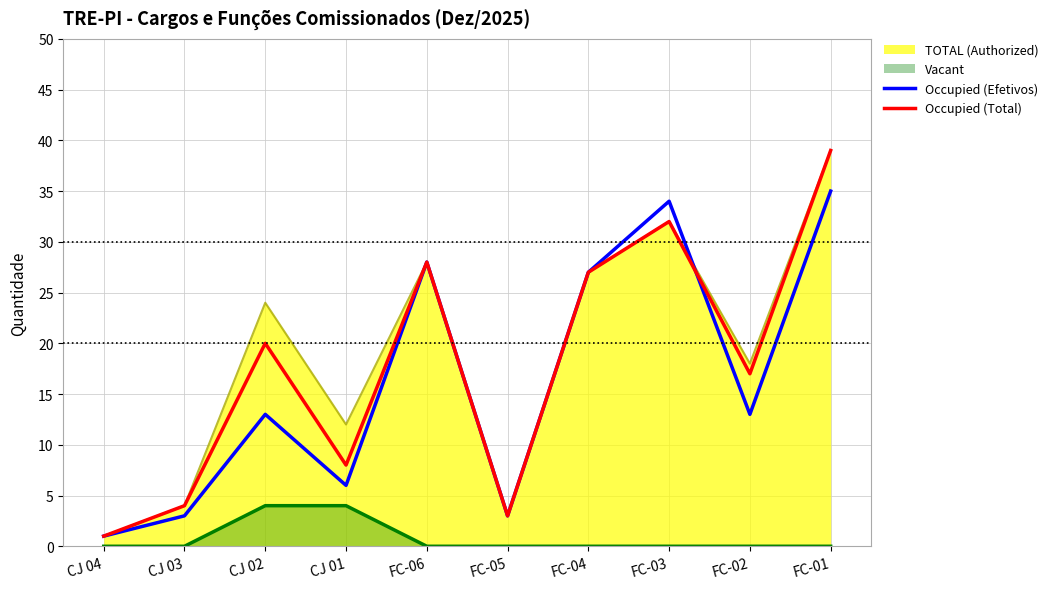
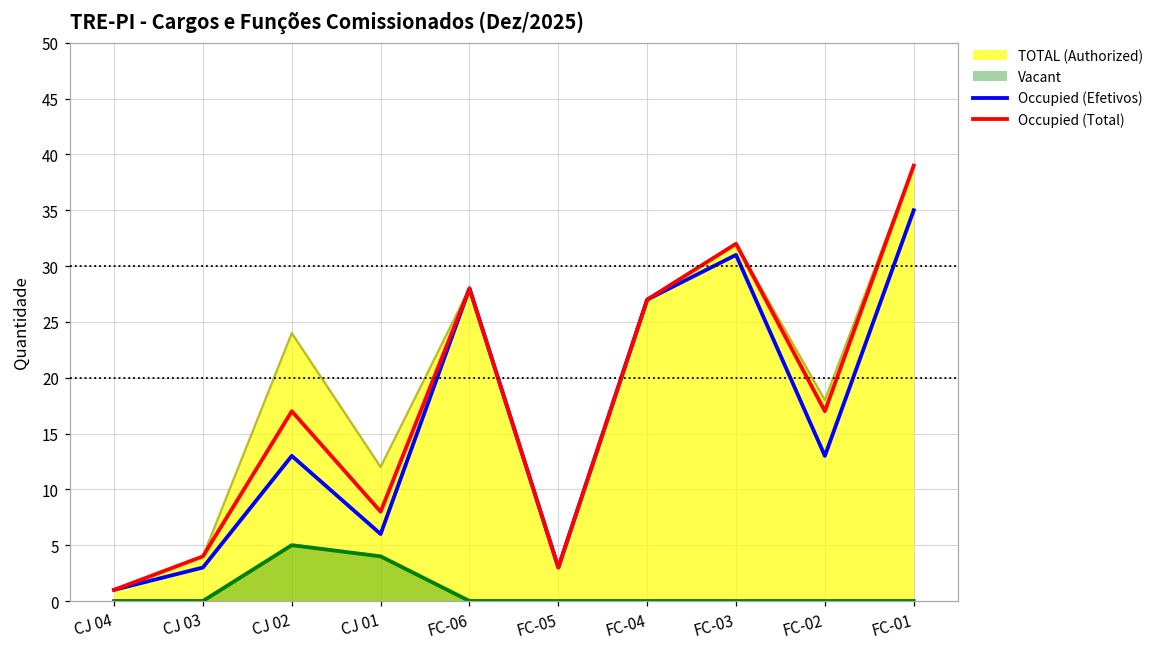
Vacant, CJ 02: 4 -> 5
Occupied (Total), CJ 02: 20 -> 17
Occupied (Efetivos), FC-03: 34 -> 31
